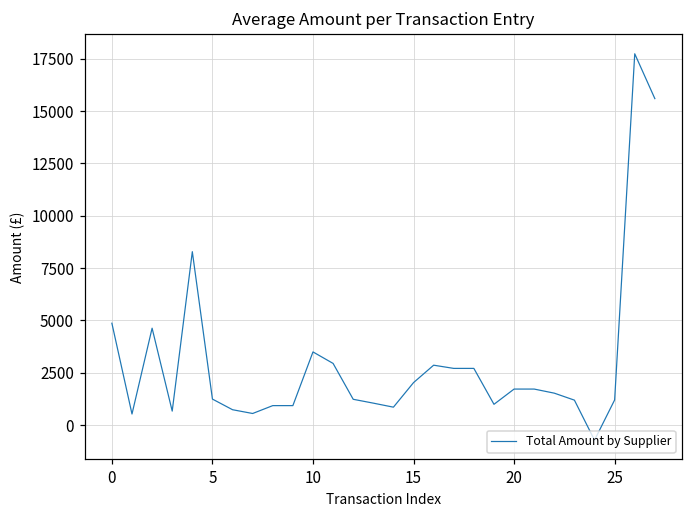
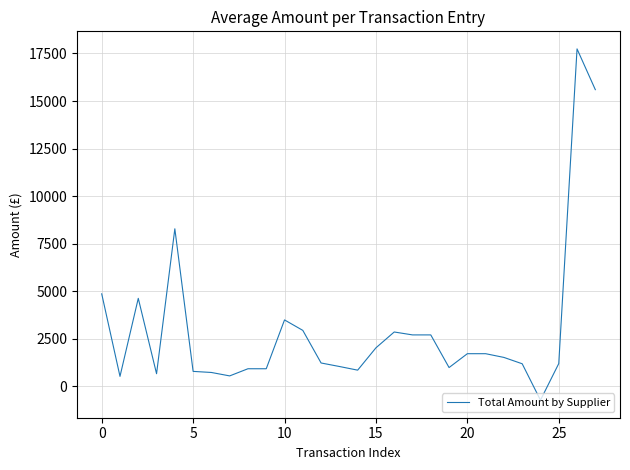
5: 1200 -> 800
